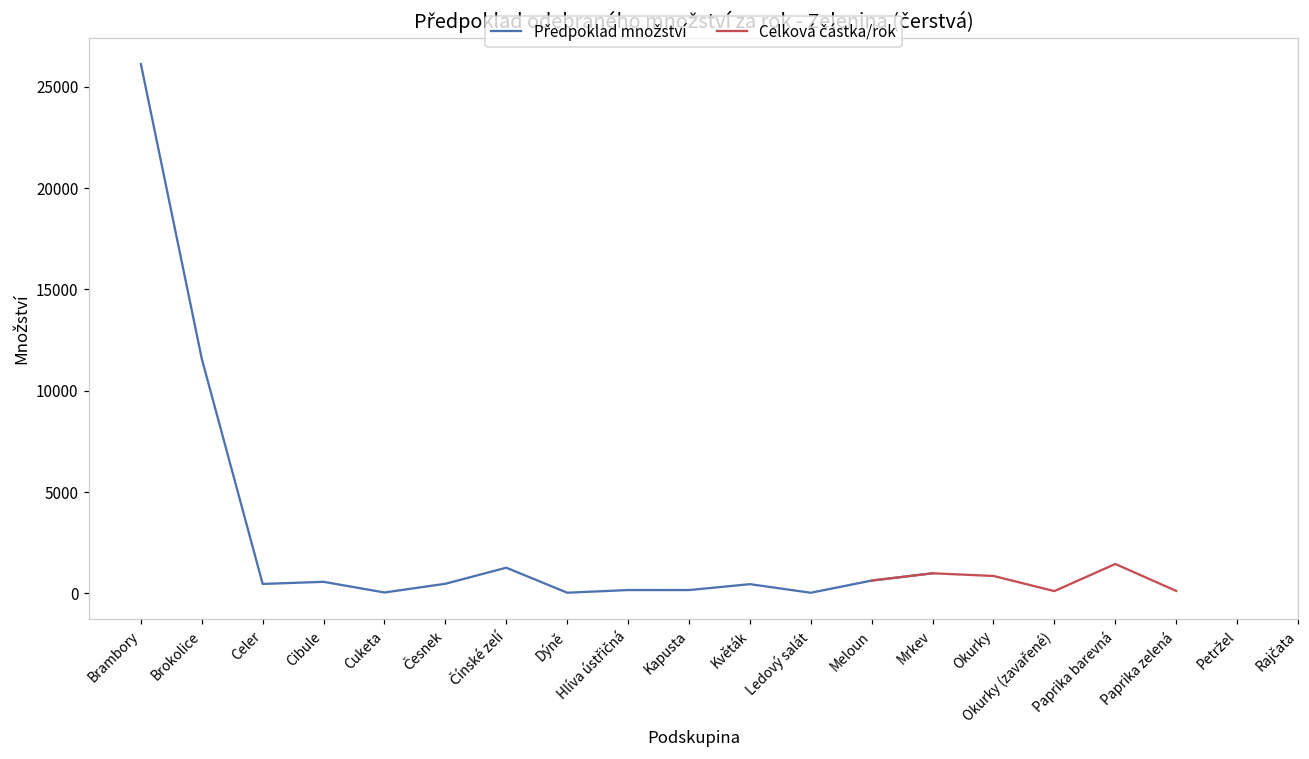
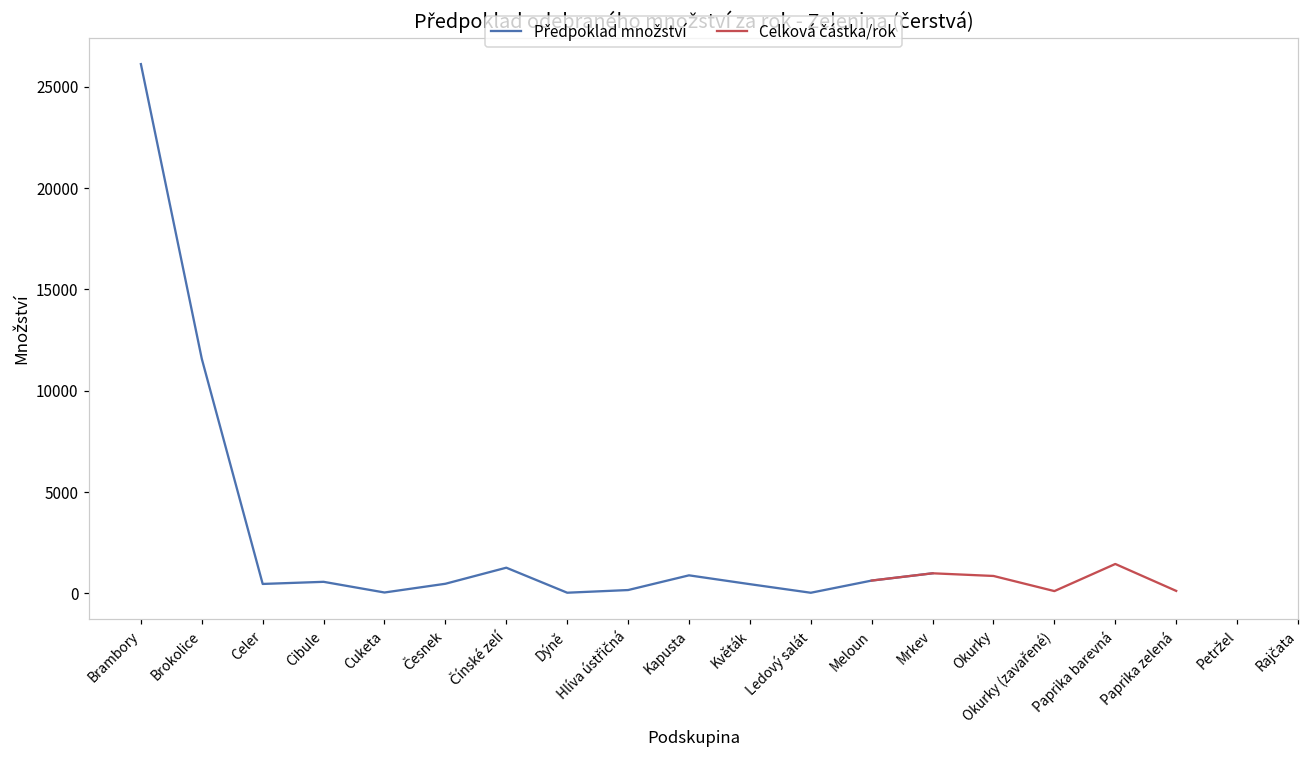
Předpoklad množství, Kapusta: 200 -> 900
